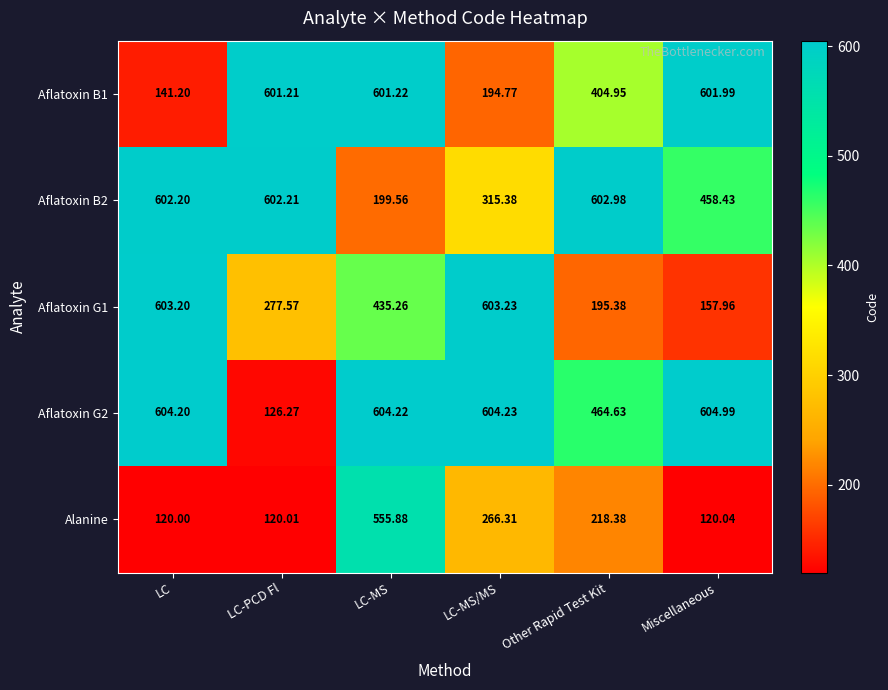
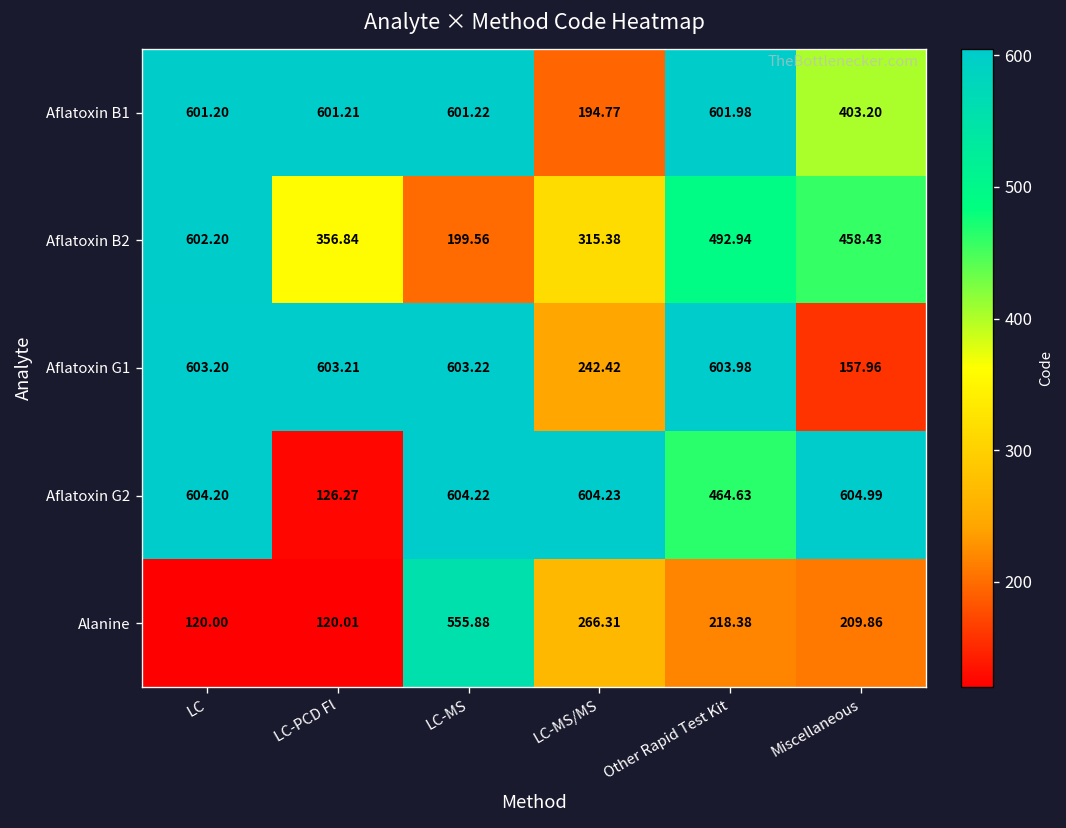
Aflatoxin B1, LC: 141.20 -> 601.20
Aflatoxin B1, Other Rapid Test Kit: 404.95 -> 601.98
Aflatoxin B1, Miscellaneous: 601.99 -> 403.20
Aflatoxin B2, LC-PCD Fl: 602.21 -> 356.84
Aflatoxin B2, Other Rapid Test Kit: 602.98 -> 492.94
Aflatoxin G1, LC-PCD Fl: 277.57 -> 603.21
Aflatoxin G1, LC-MS: 435.26 -> 603.22
Aflatoxin G1, LC-MS/MS: 603.23 -> 242.42
Aflatoxin G1, Other Rapid Test Kit: 195.38 -> 603.98
Alanine, Miscellaneous: 120.04 -> 209.86
